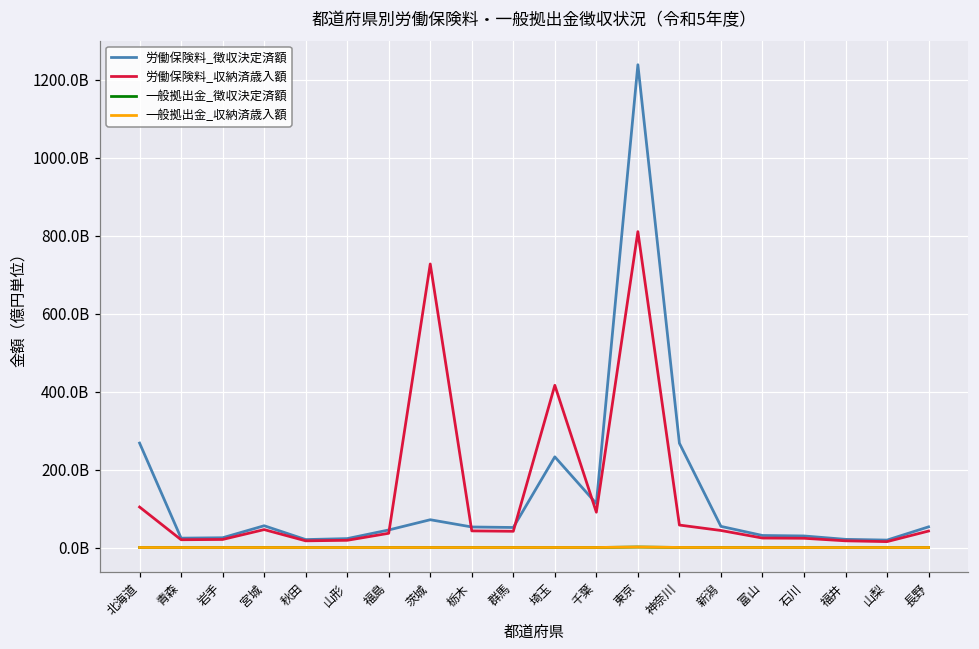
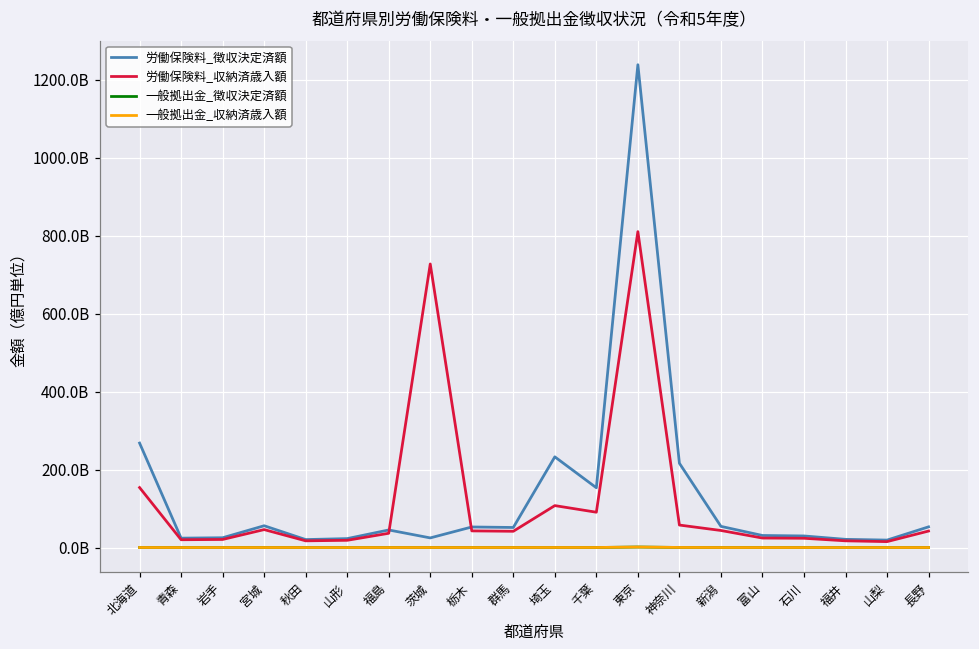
労働保険料_収納済歳入額, 北海道: 100000000000 -> 150000000000
労働保険料_徴収決定済額, 茨城: 70000000000 -> 20000000000
労働保険料_収納済歳入額, 埼玉: 420000000000 -> 110000000000
労働保険料_徴収決定済額, 千葉: 110000000000 -> 150000000000
労働保険料_徴収決定済額, 神奈川: 270000000000 -> 220000000000
